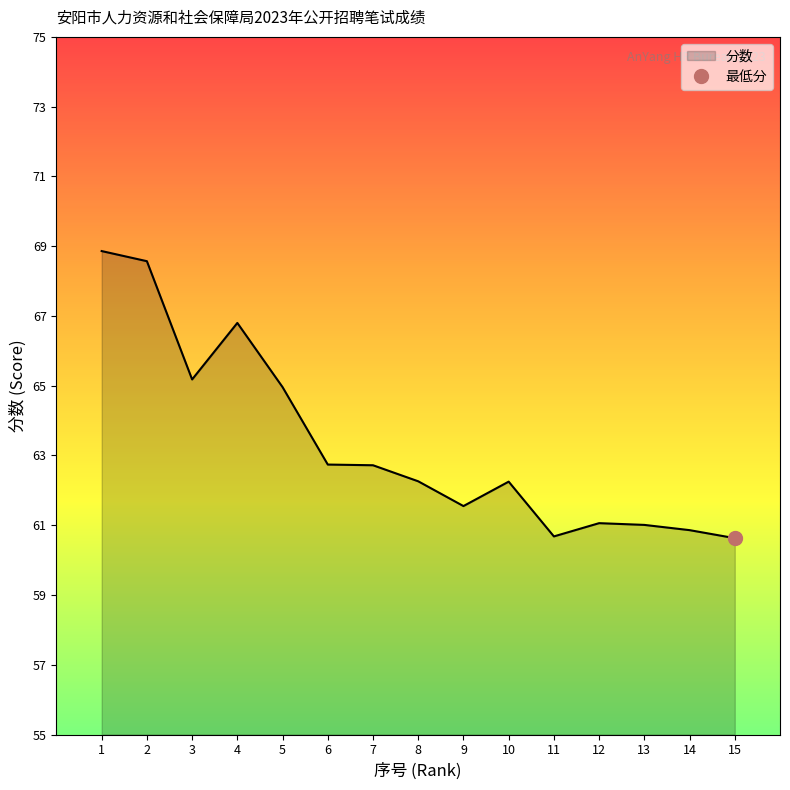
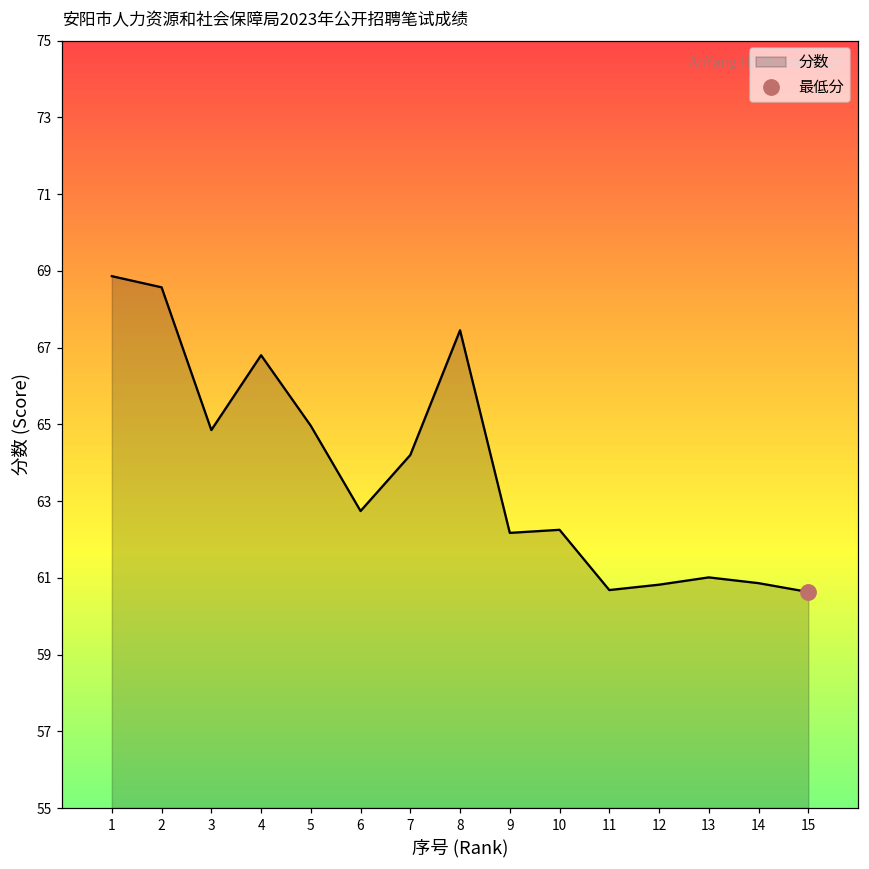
分数, 3: 65.2 -> 64.9
分数, 7: 62.7 -> 64.2
分数, 8: 62.3 -> 67.5
分数, 9: 61.6 -> 62.2
分数, 12: 61.1 -> 60.8
